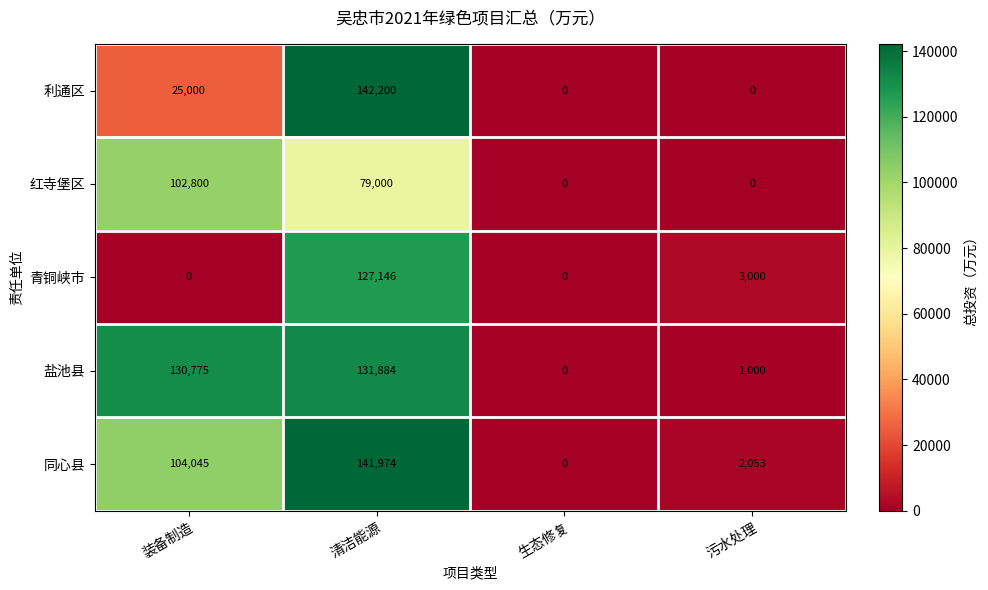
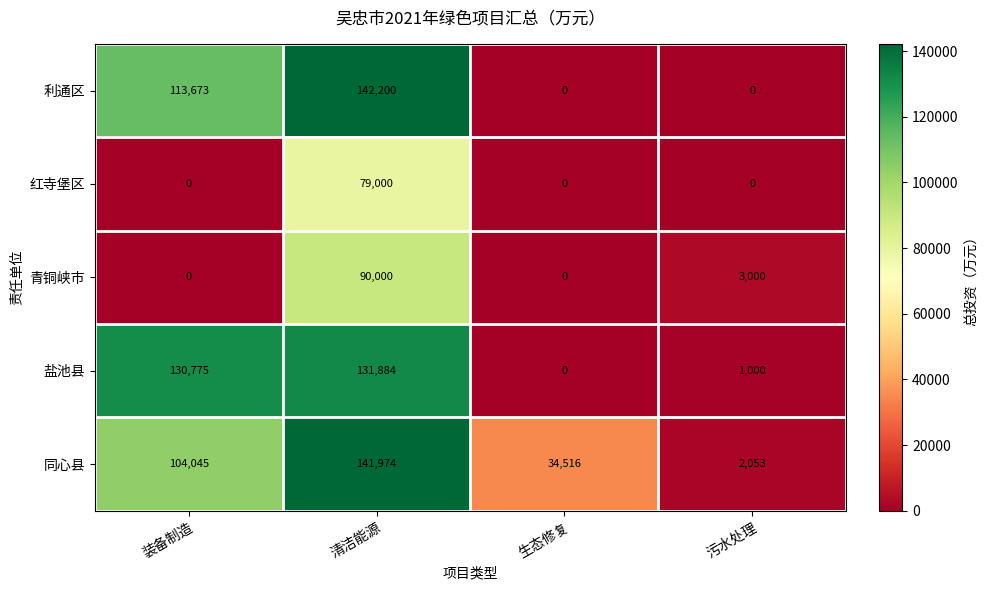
利通区, 装备制造: 25,000 -> 113,673
红寺堡区, 装备制造: 102,800 -> 0
青铜峡市, 清洁能源: 127,146 -> 90,000
同心县, 生态修复: 0 -> 34,516
